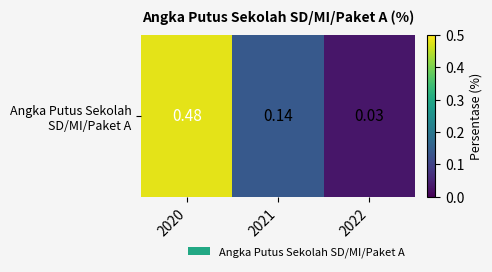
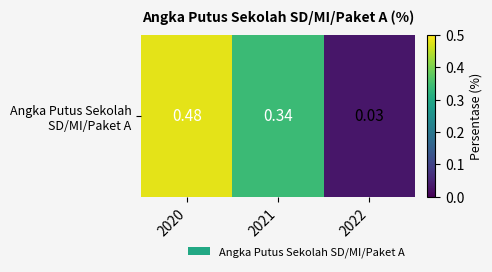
Angka Putus Sekolah SD/MI/Paket A, 2021: 0.14 -> 0.34
